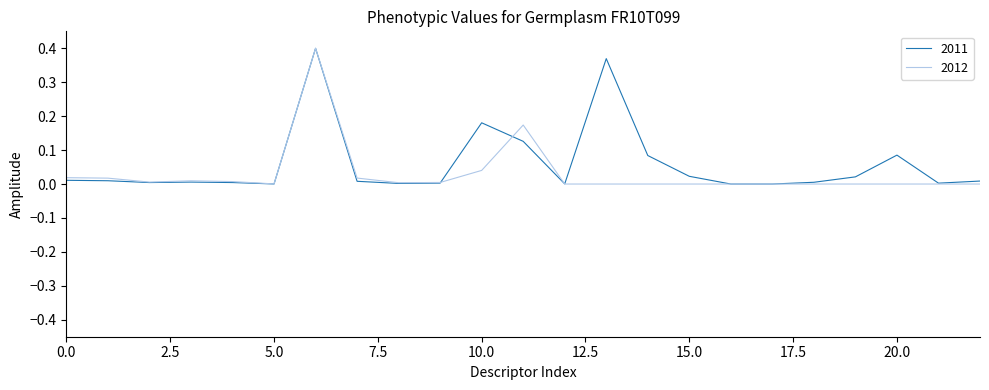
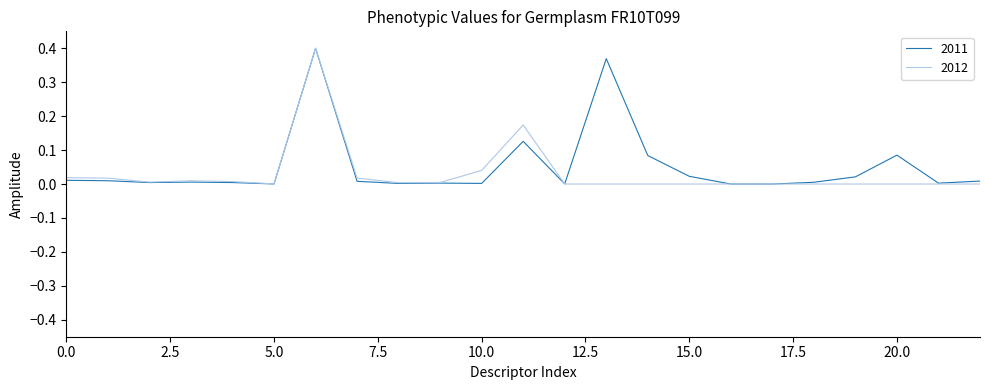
2011, 10.0: 0.18 -> 0.00
